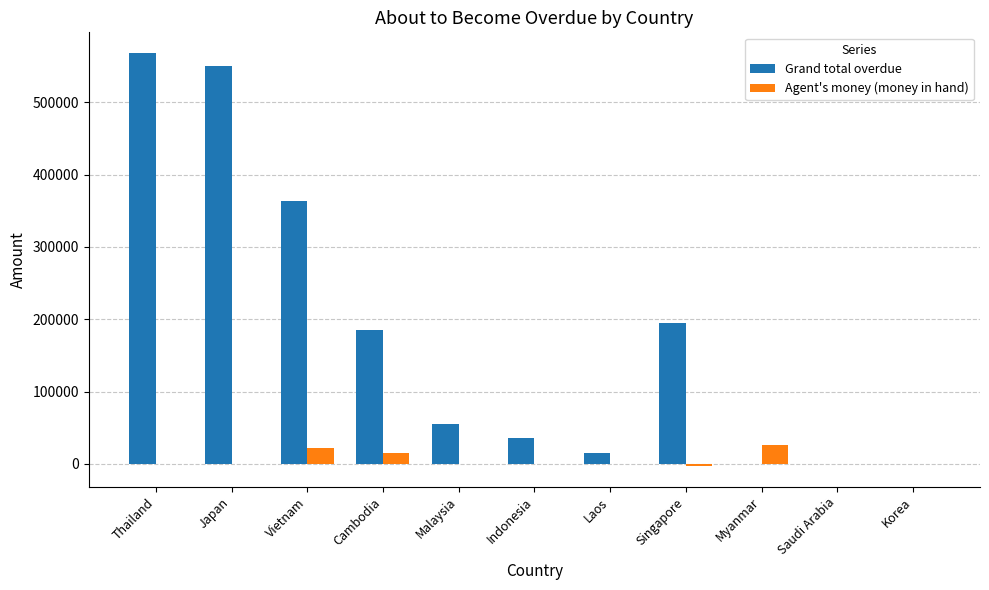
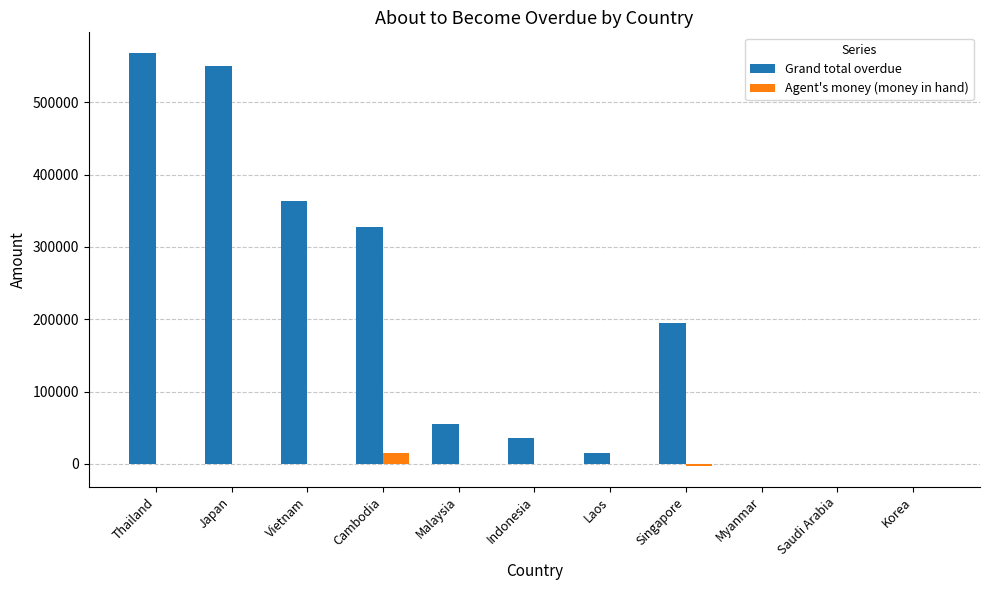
Agent's money (money in hand), Vietnam: 20000 -> 0
Grand total overdue, Cambodia: 180000 -> 330000
Agent's money (money in hand), Myanmar: 30000 -> 0
